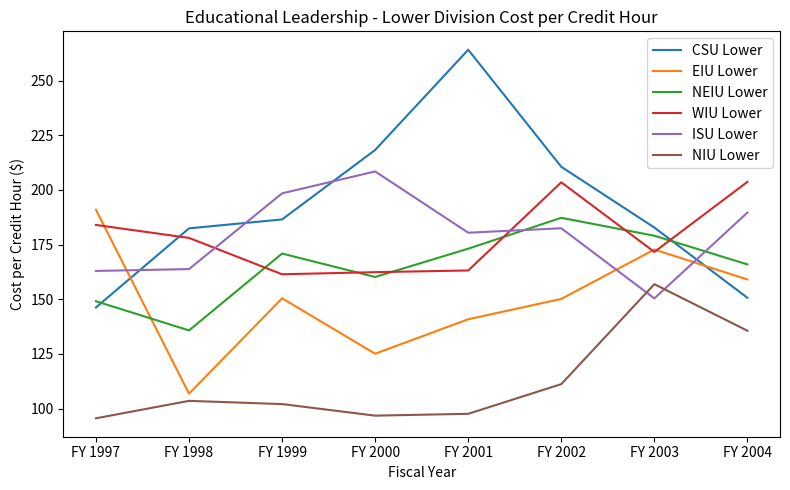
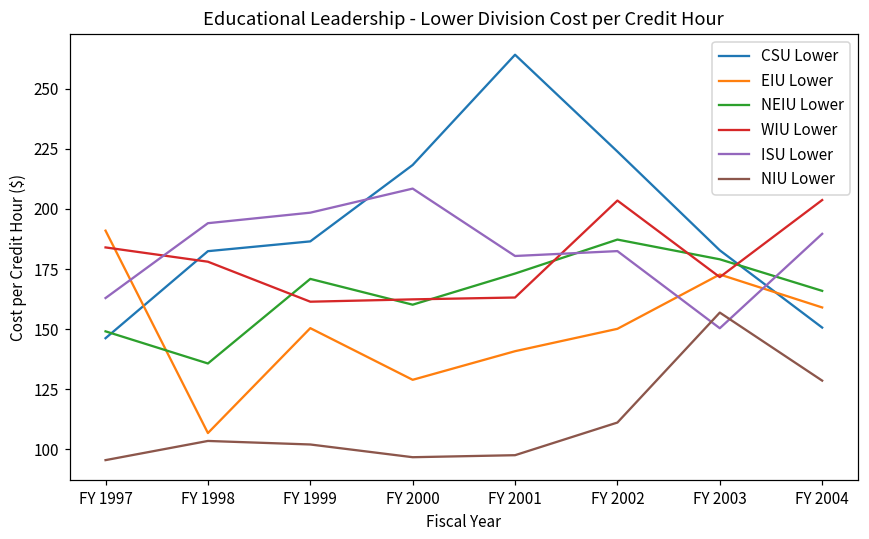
ISU Lower, FY 1998: 164 -> 194
EIU Lower, FY 2000: 125 -> 129
CSU Lower, FY 2002: 211 -> 224
NIU Lower, FY 2004: 136 -> 129
